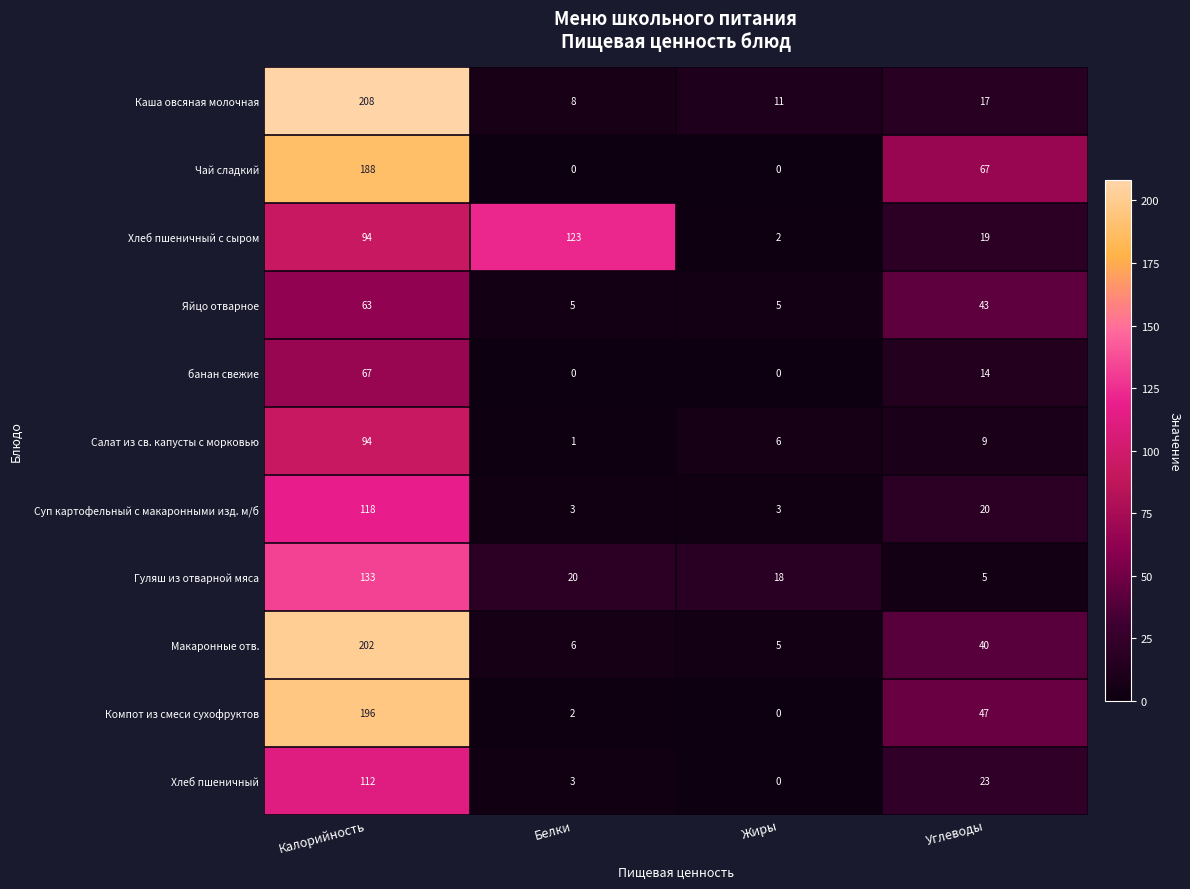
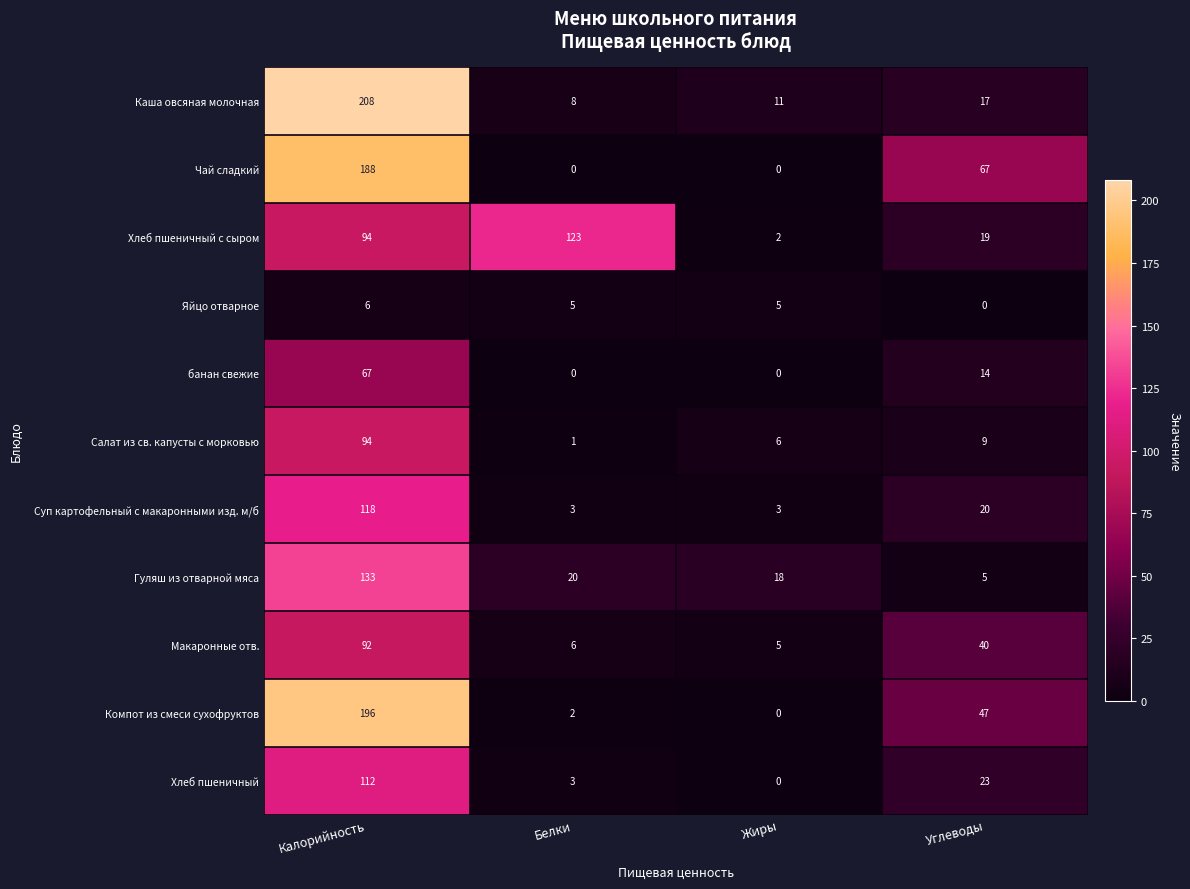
Яйцо отварное, Калорийность: 63 -> 6
Яйцо отварное, Углеводы: 43 -> 0
Макаронные отв., Калорийность: 202 -> 92
